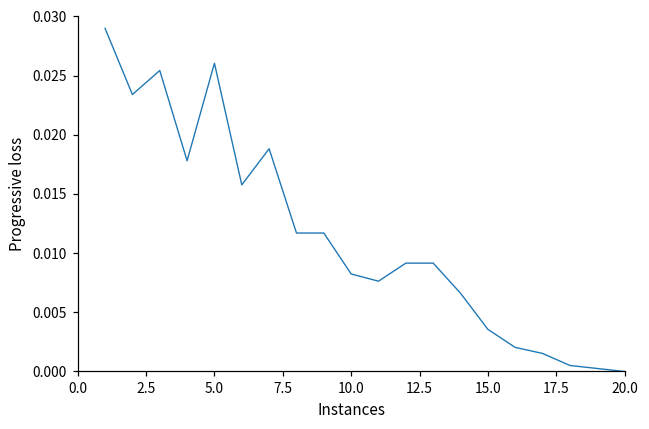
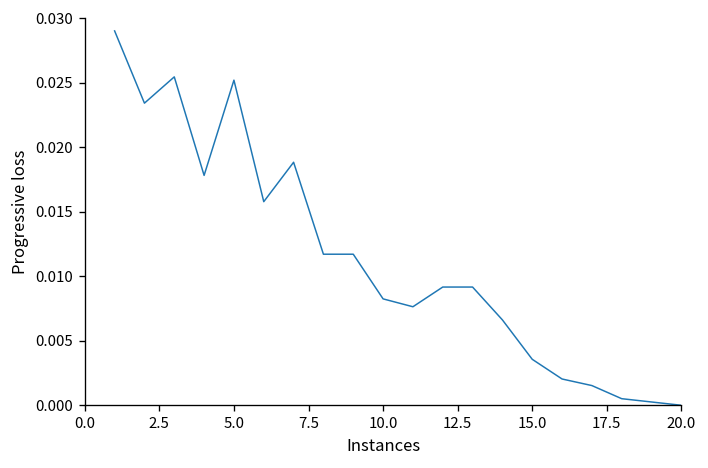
5.0: 0.0260 -> 0.0252
